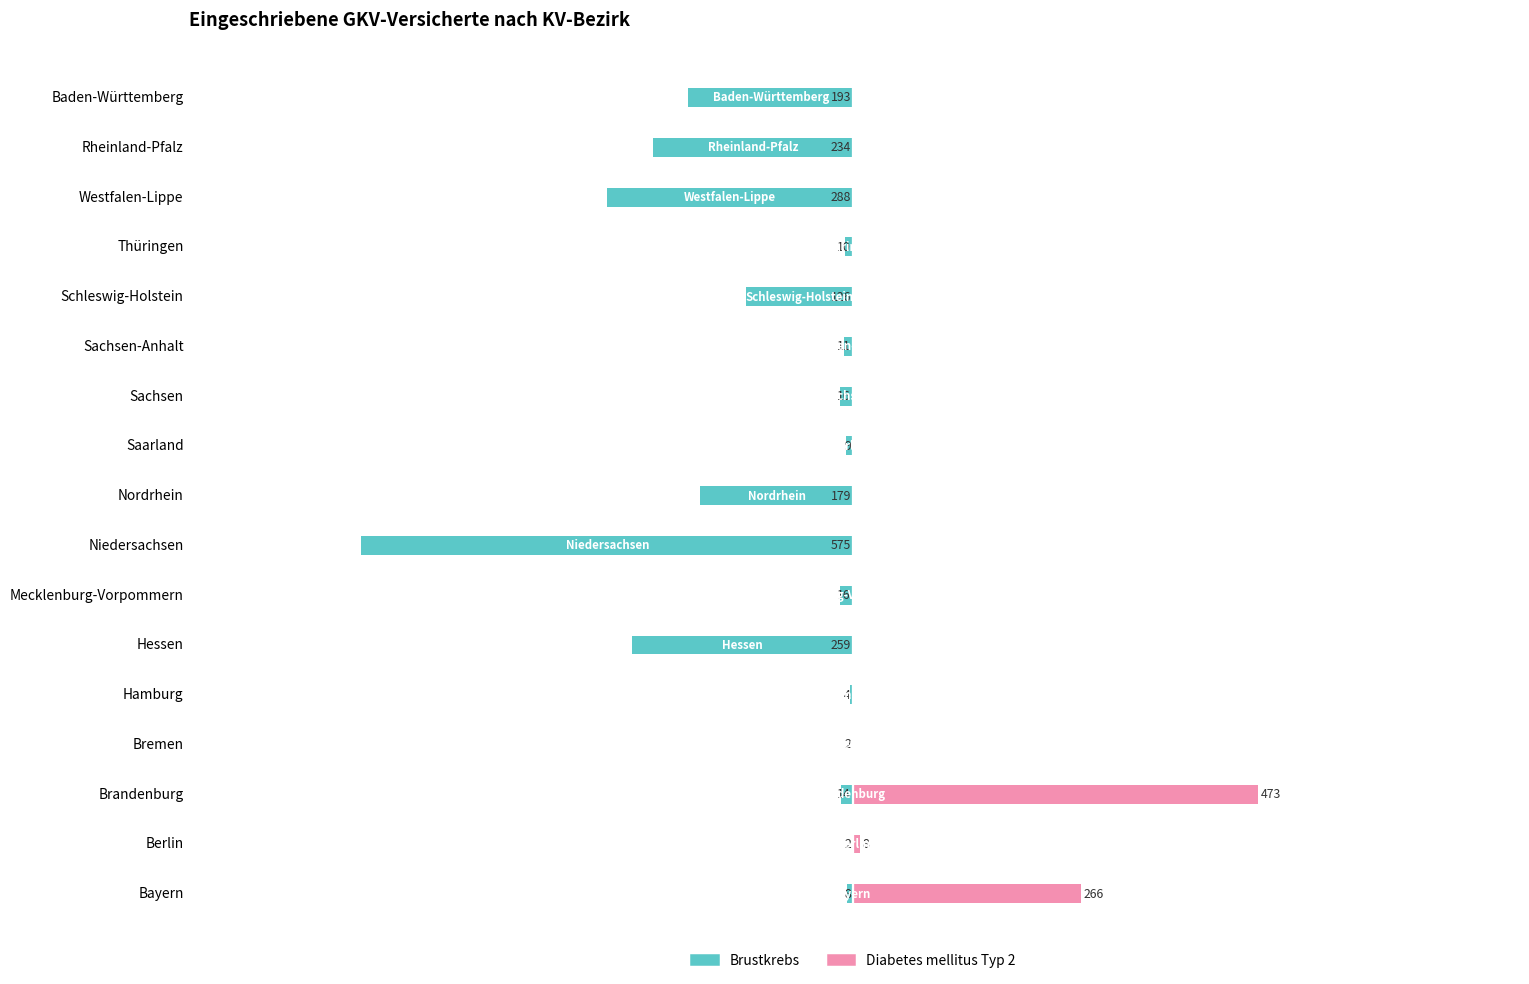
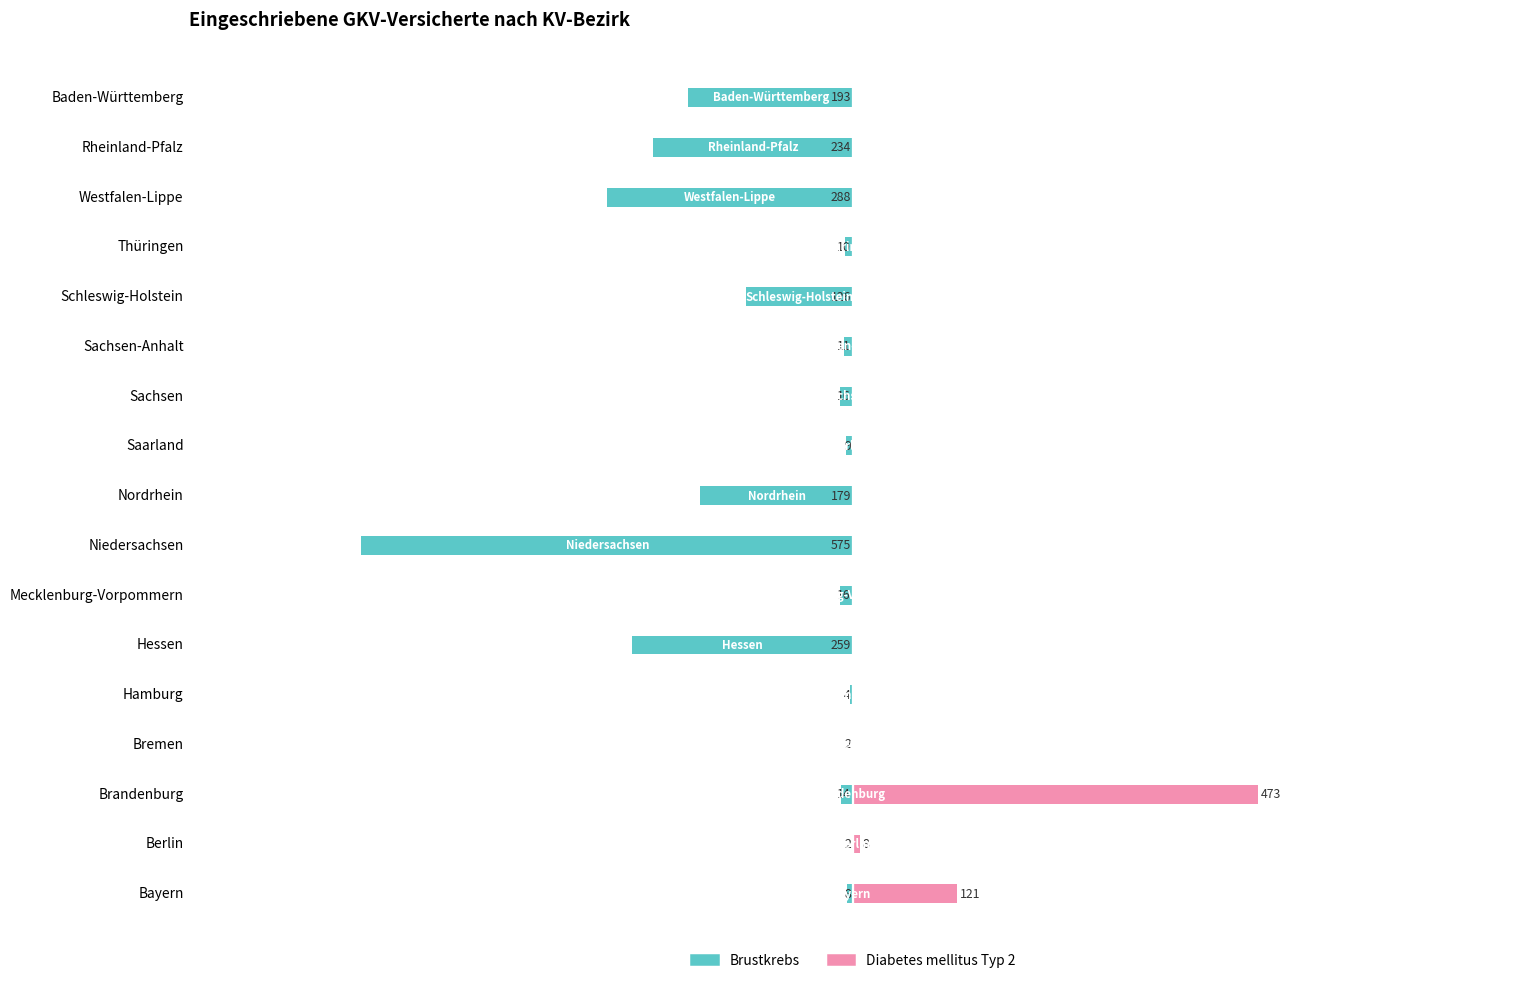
Diabetes mellitus Typ 2, Bayern: 266 -> 121
